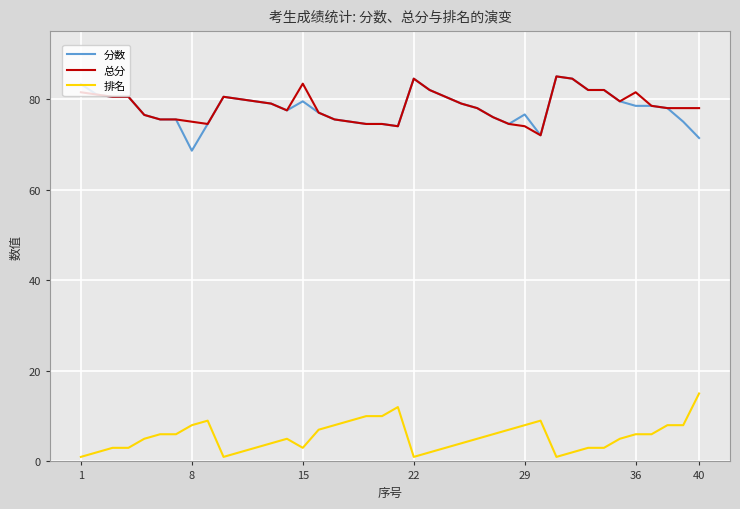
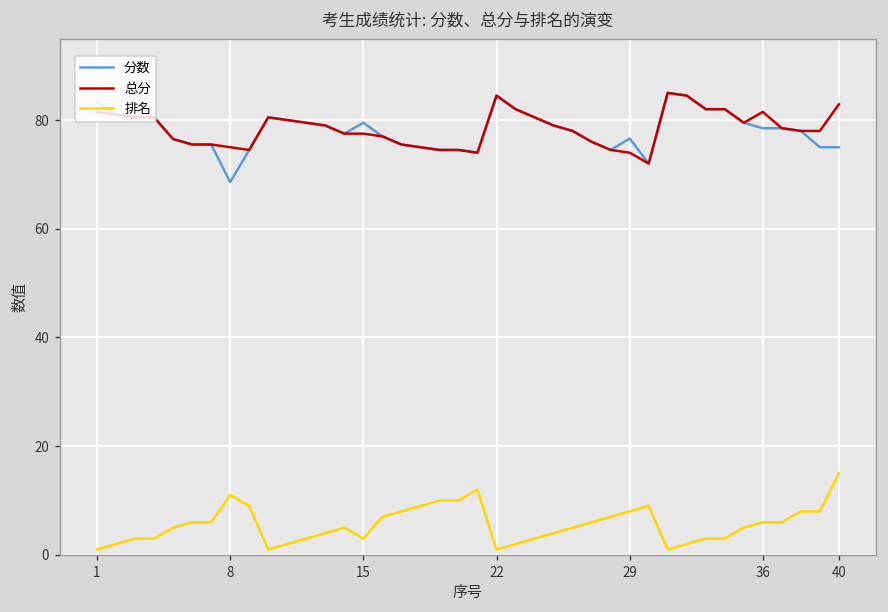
排名, 8: 8 -> 11
总分, 15: 83 -> 78
分数, 40: 71 -> 75
总分, 40: 78 -> 83
